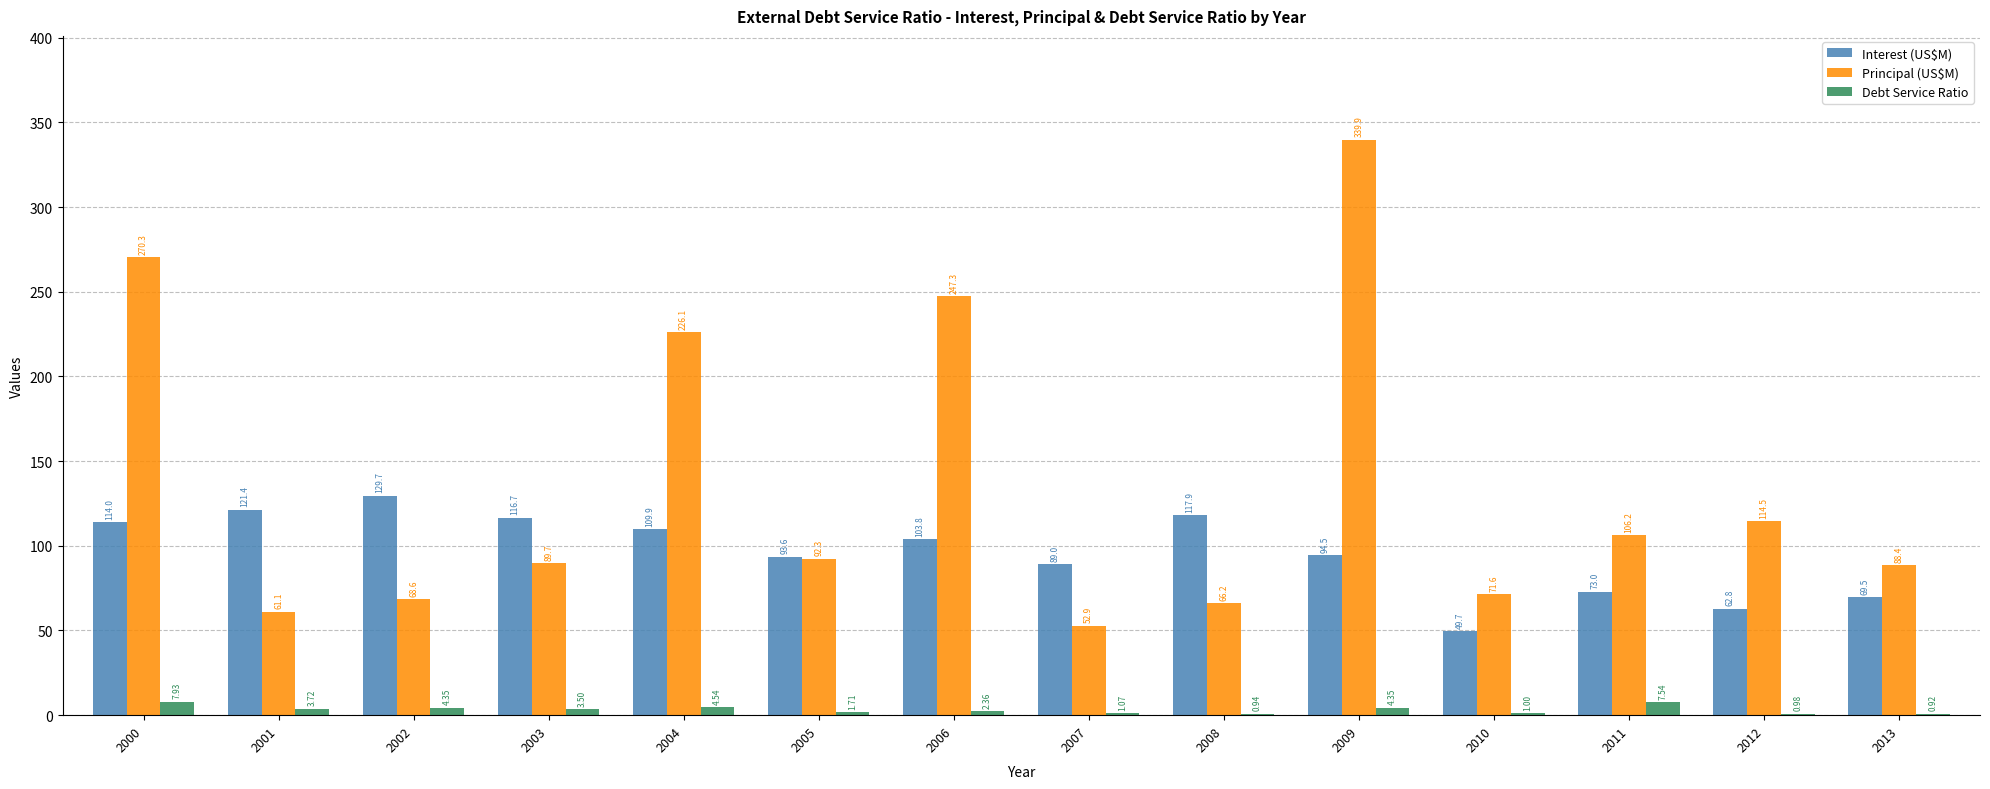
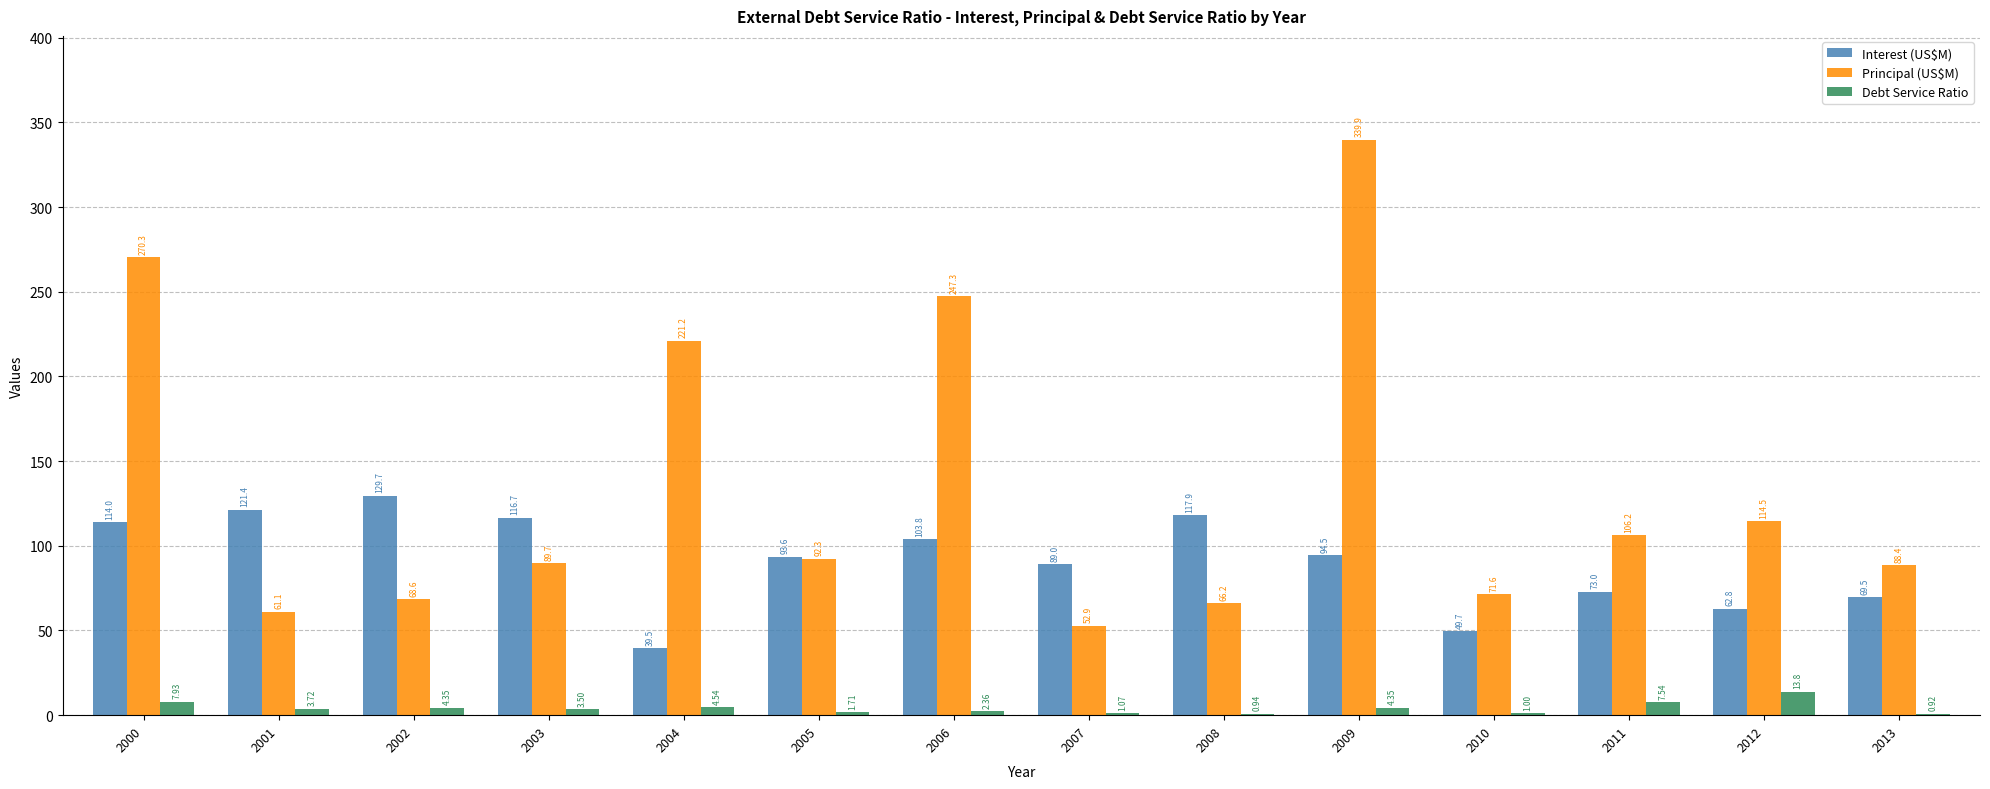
Interest (US$M), 2004: 109.9 -> 39.5
Principal (US$M), 2004: 226.1 -> 221.2
Debt Service Ratio, 2012: 0.98 -> 13.8
